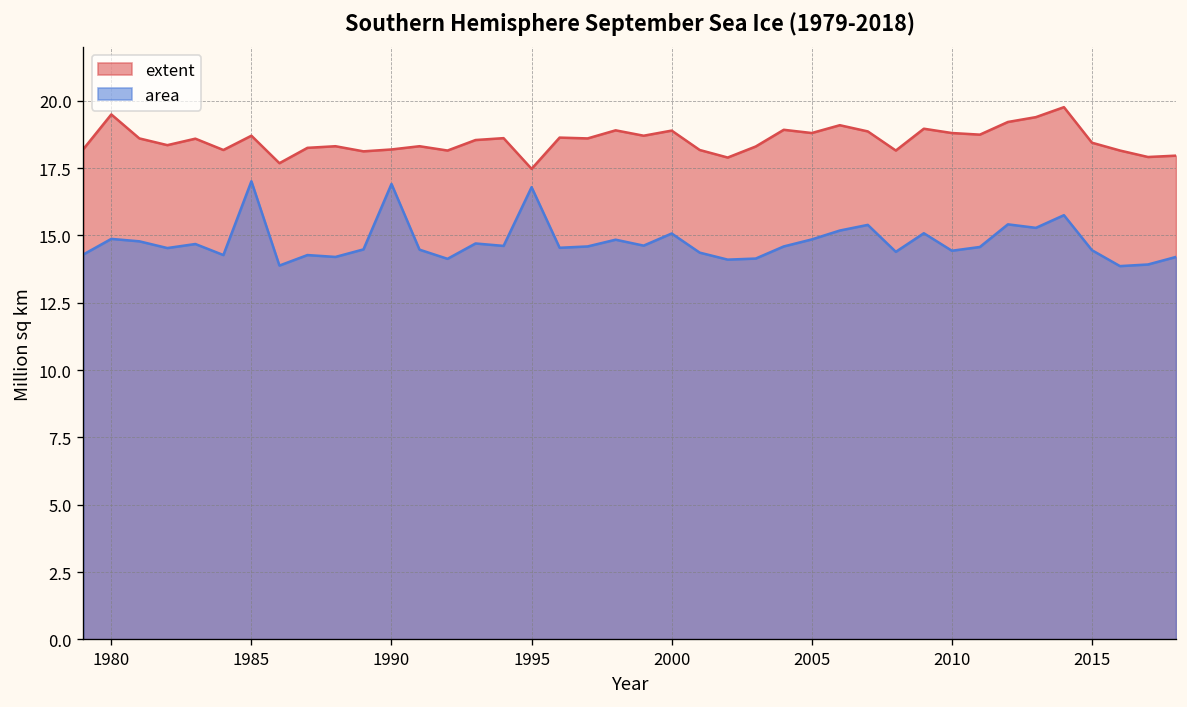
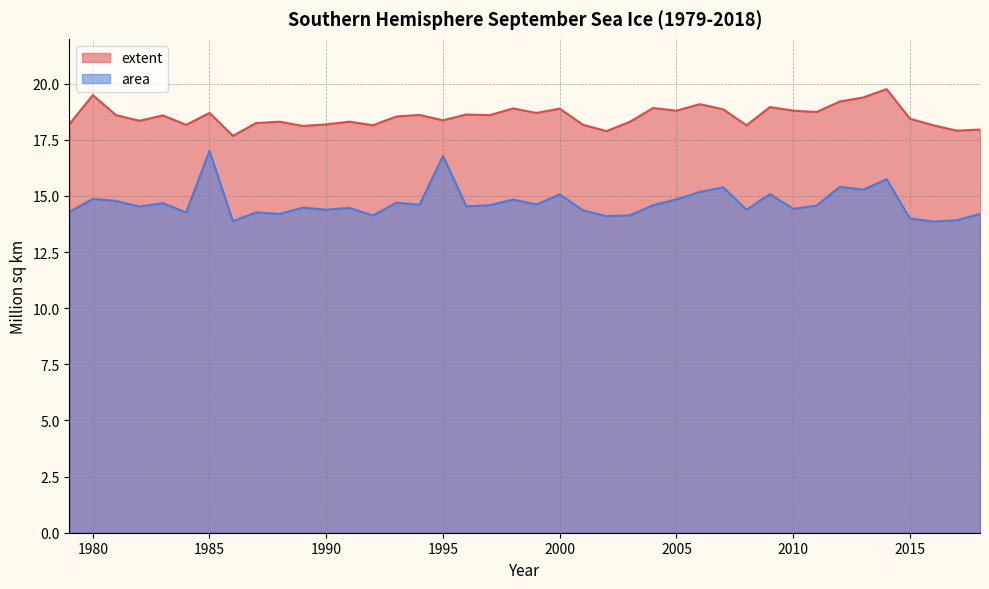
area, 1990: 16.9 -> 14.4
extent, 1995: 17.5 -> 18.4
area, 2015: 14.5 -> 14.0
